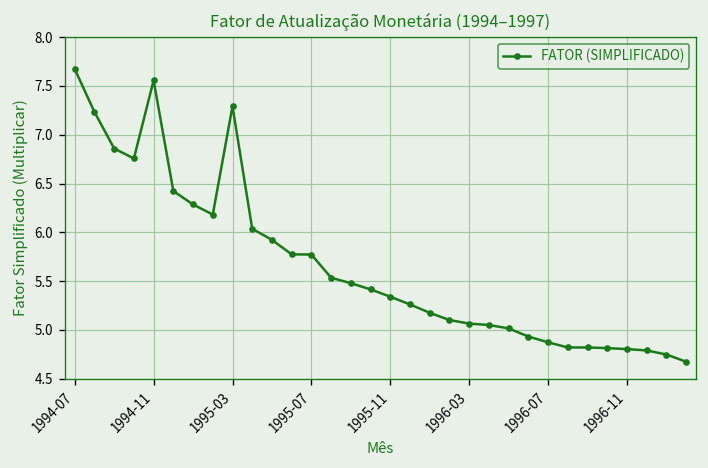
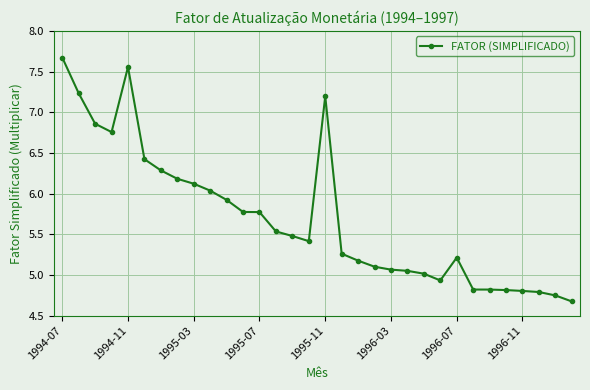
1995-03: 7.3 -> 6.1
1995-11: 5.3 -> 7.2
1996-07: 4.9 -> 5.2
